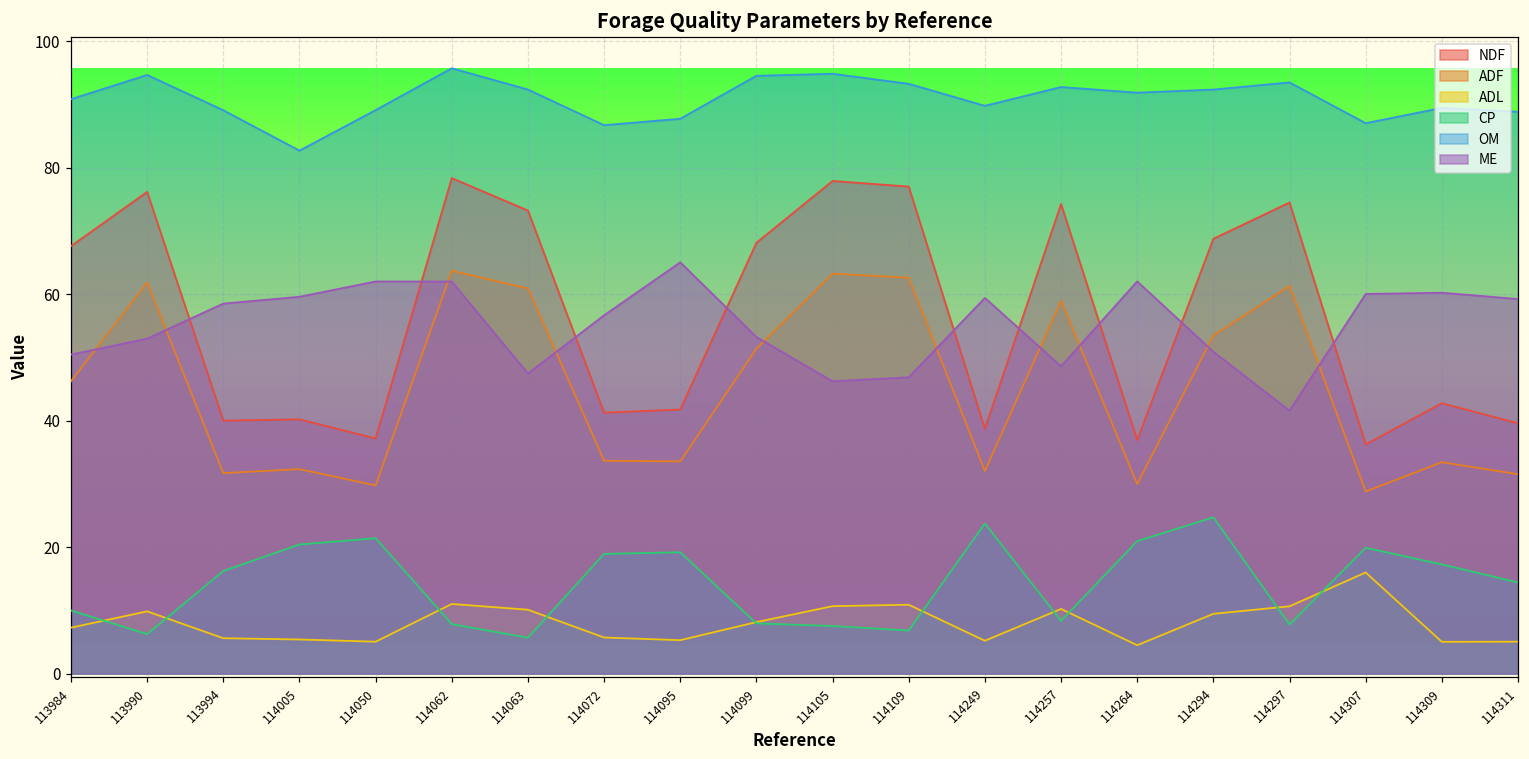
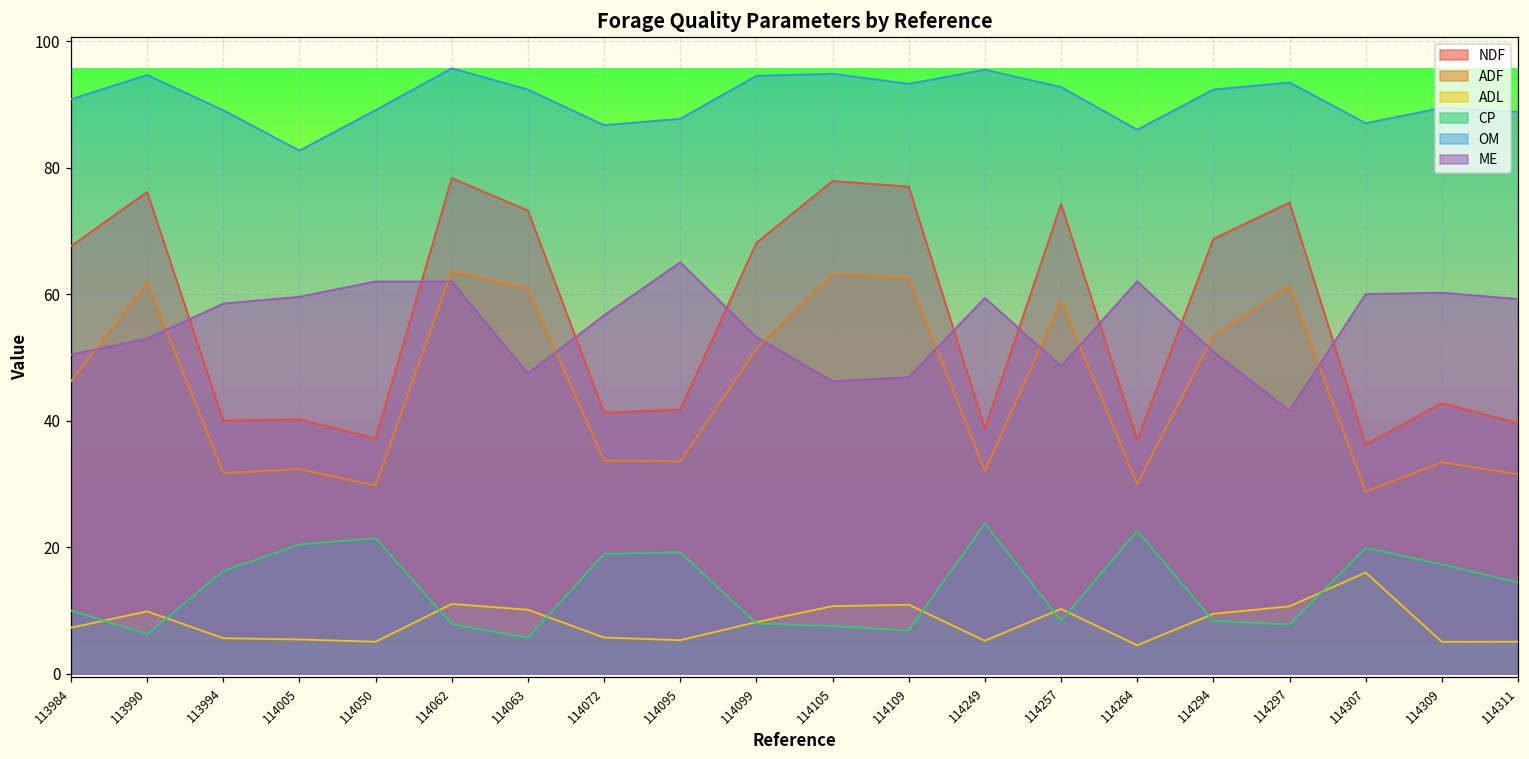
OM, 114249: 90 -> 96
CP, 114264: 21 -> 23
OM, 114264: 92 -> 86
CP, 114294: 25 -> 8
